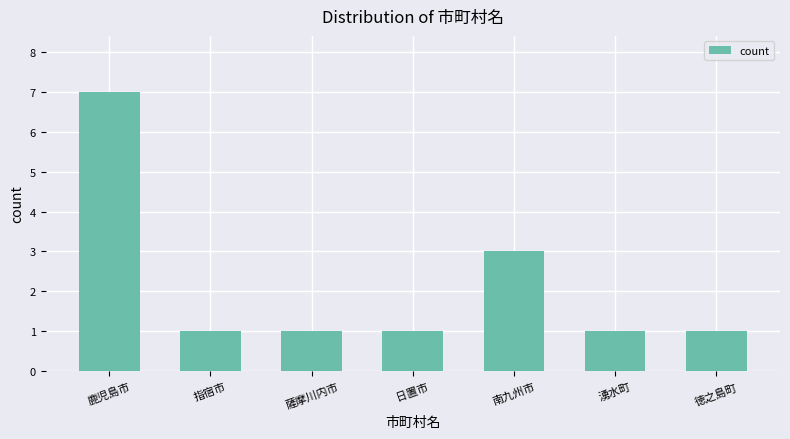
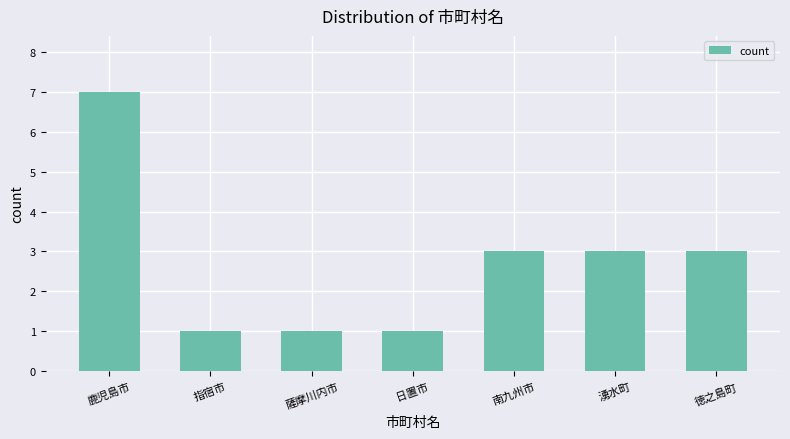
湧水町: 1 -> 3
徳之島町: 1 -> 3
